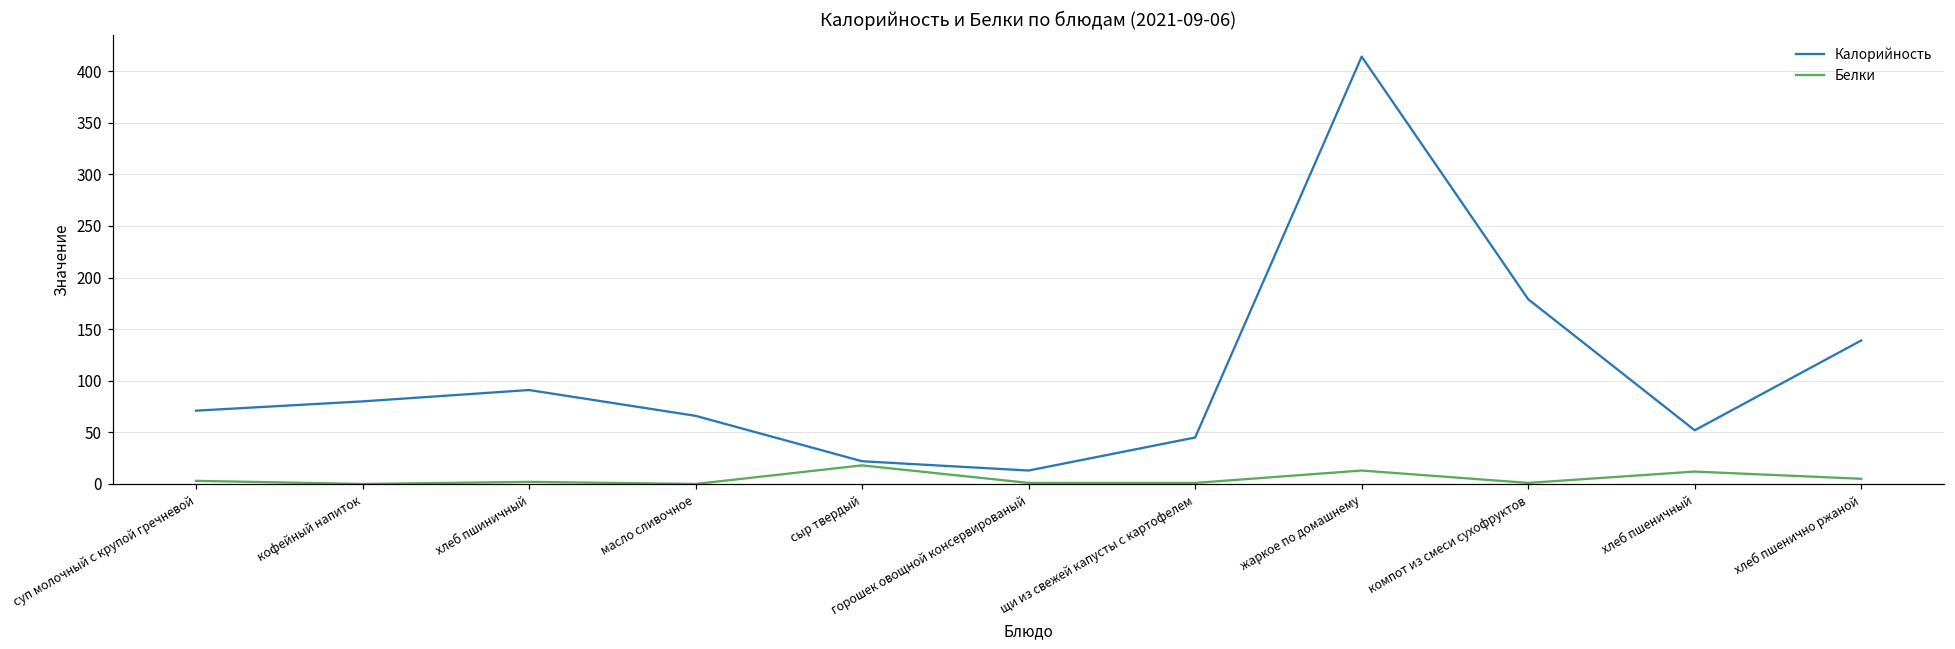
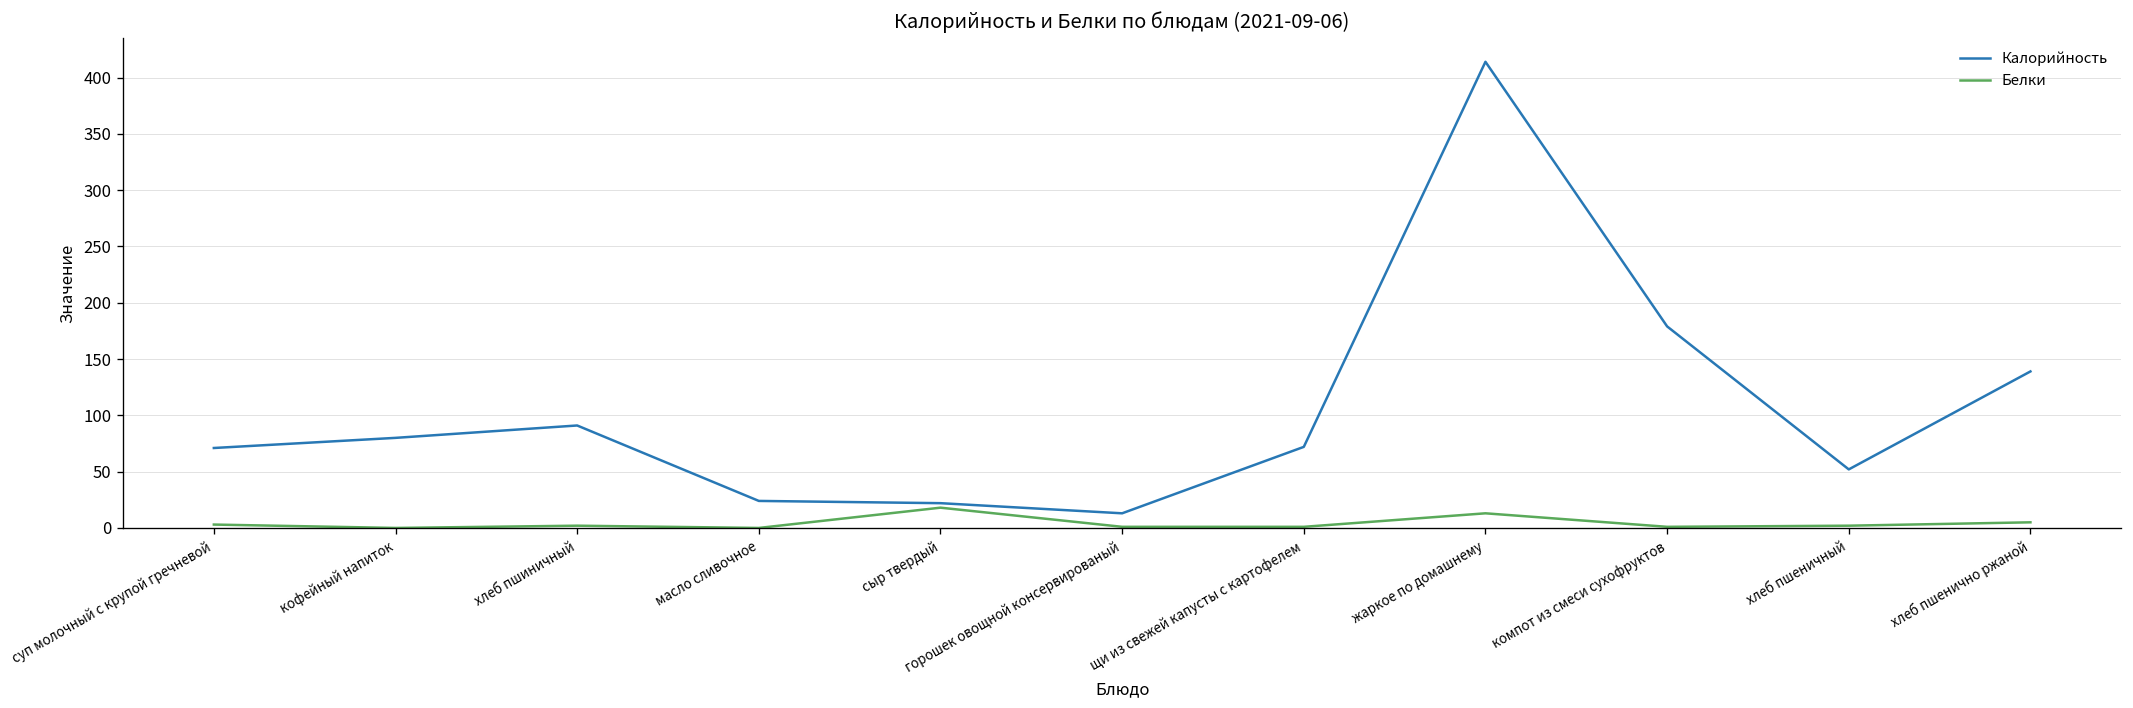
Калорийность, масло сливочное: 70 -> 20
Калорийность, щи из свежей капусты с картофелем: 50 -> 70
Белки, хлеб пшеничный: 10 -> 0
